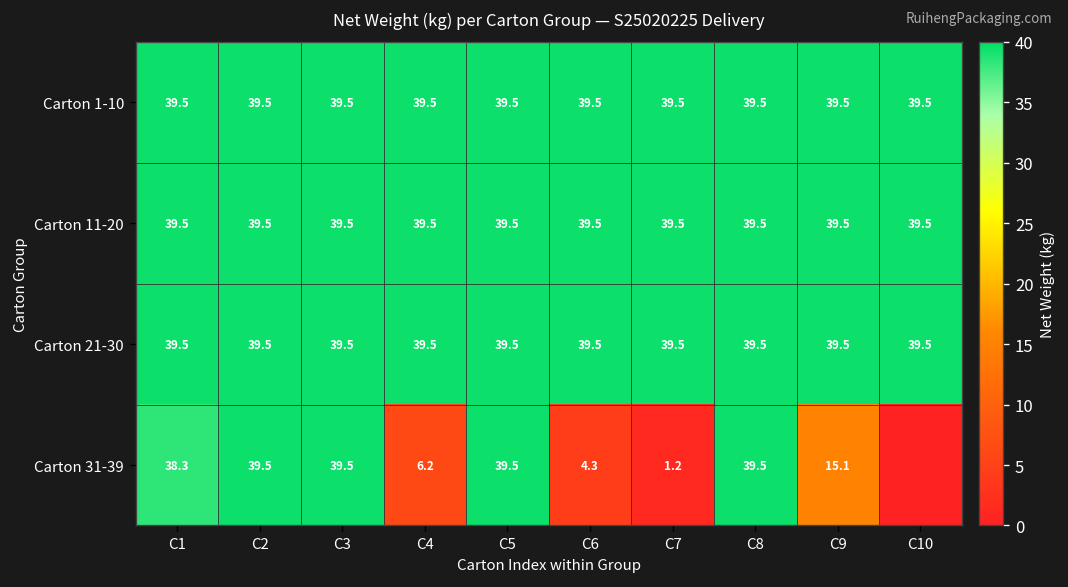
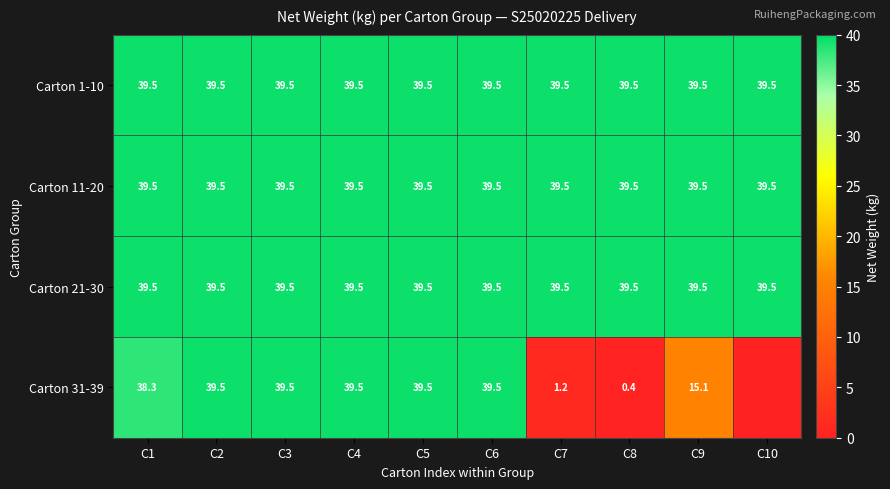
Carton 31-39, C4: 6.2 -> 39.5
Carton 31-39, C6: 4.3 -> 39.5
Carton 31-39, C8: 39.5 -> 0.4
